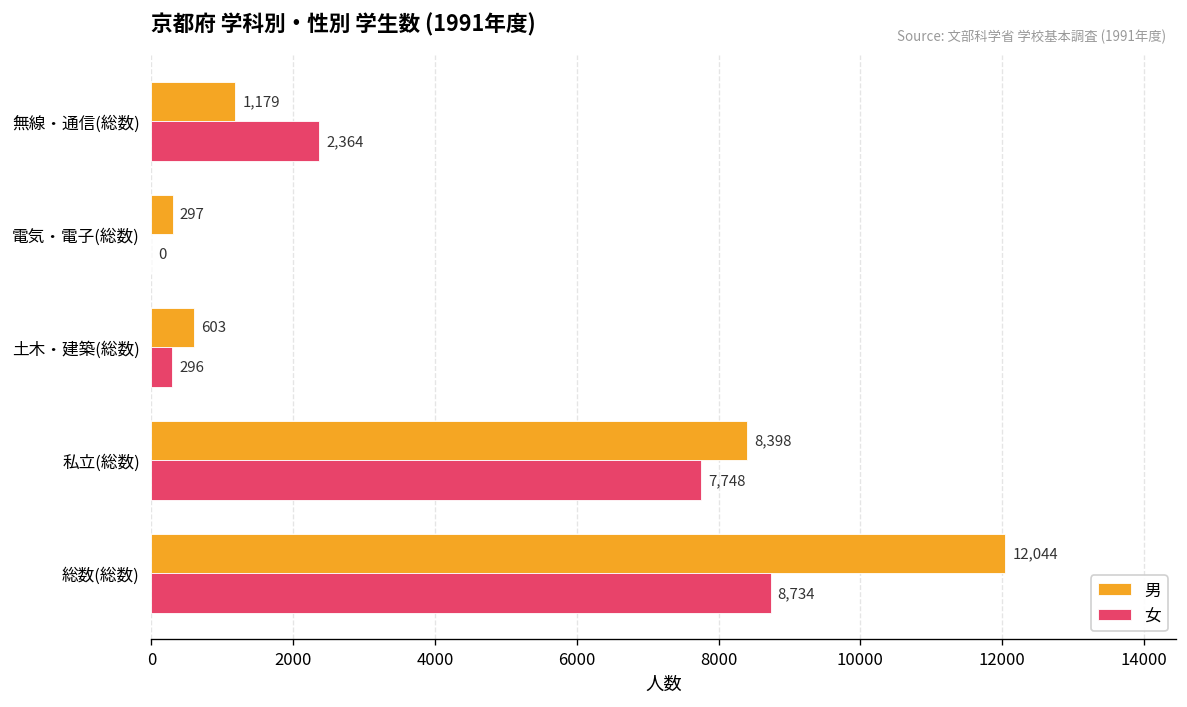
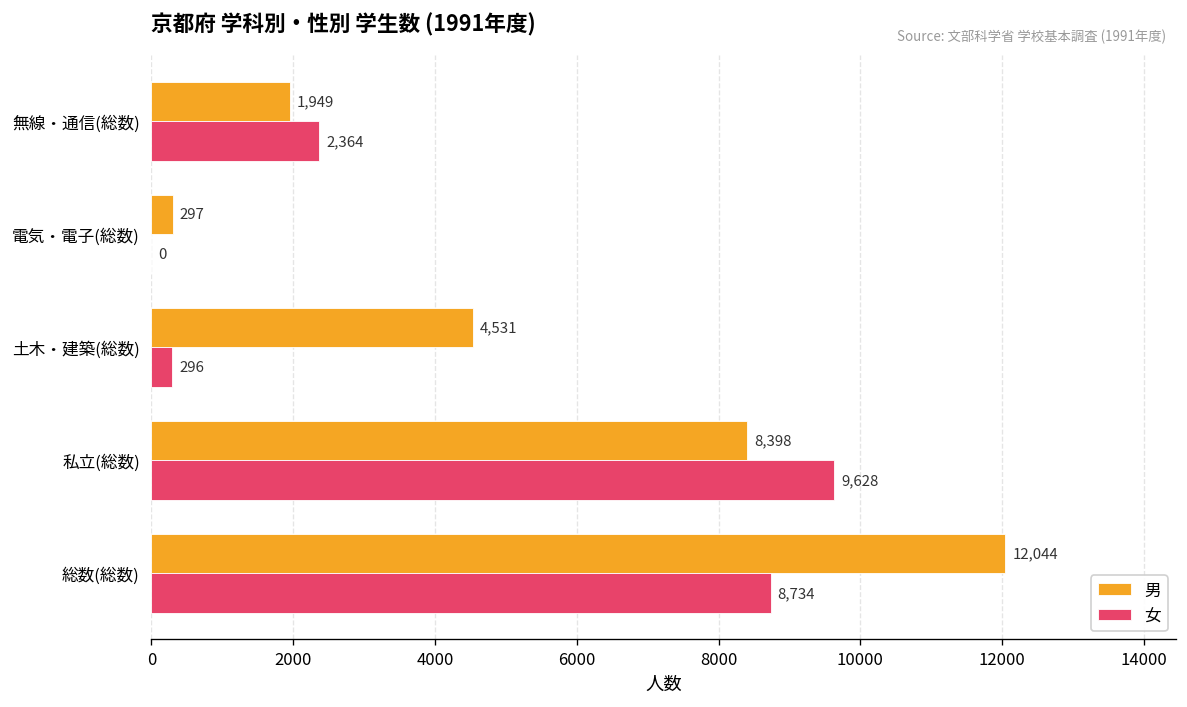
男, 無線・通信(総数): 1,179 -> 1,949
男, 土木・建築(総数): 603 -> 4,531
女, 私立(総数): 7,748 -> 9,628
